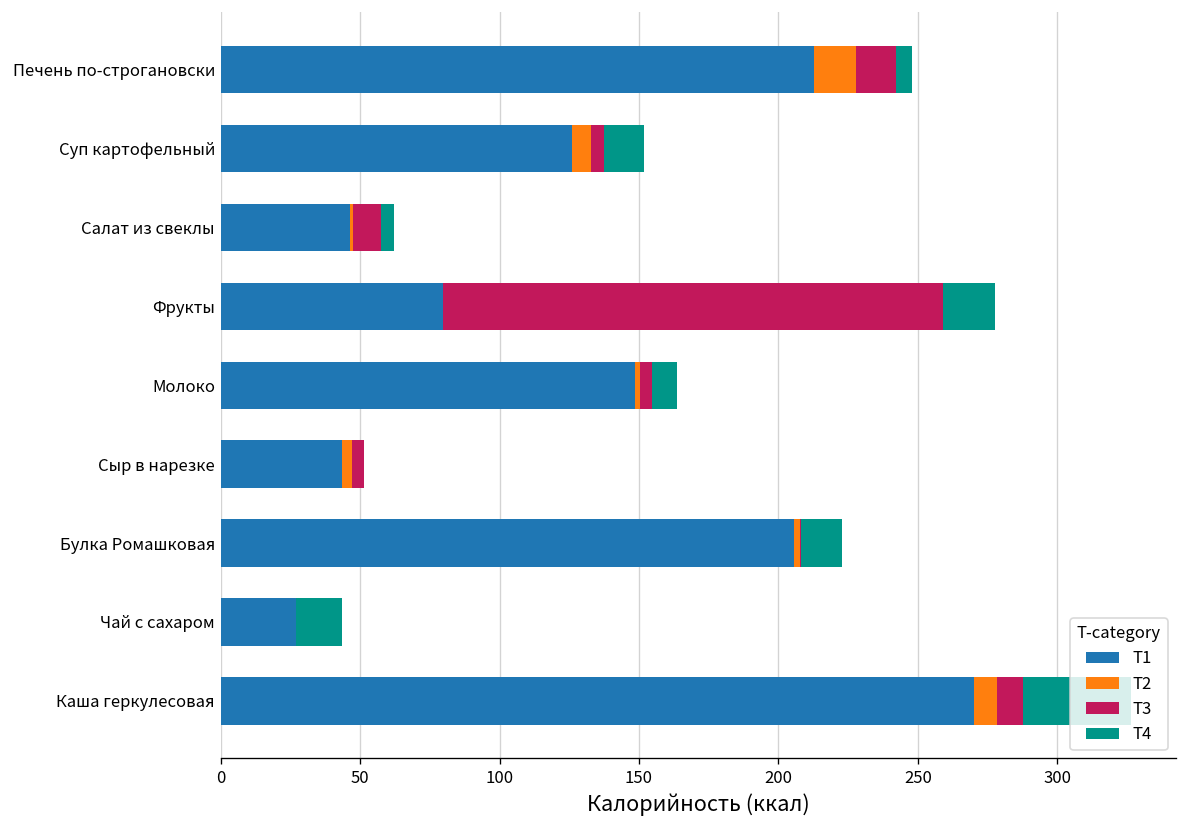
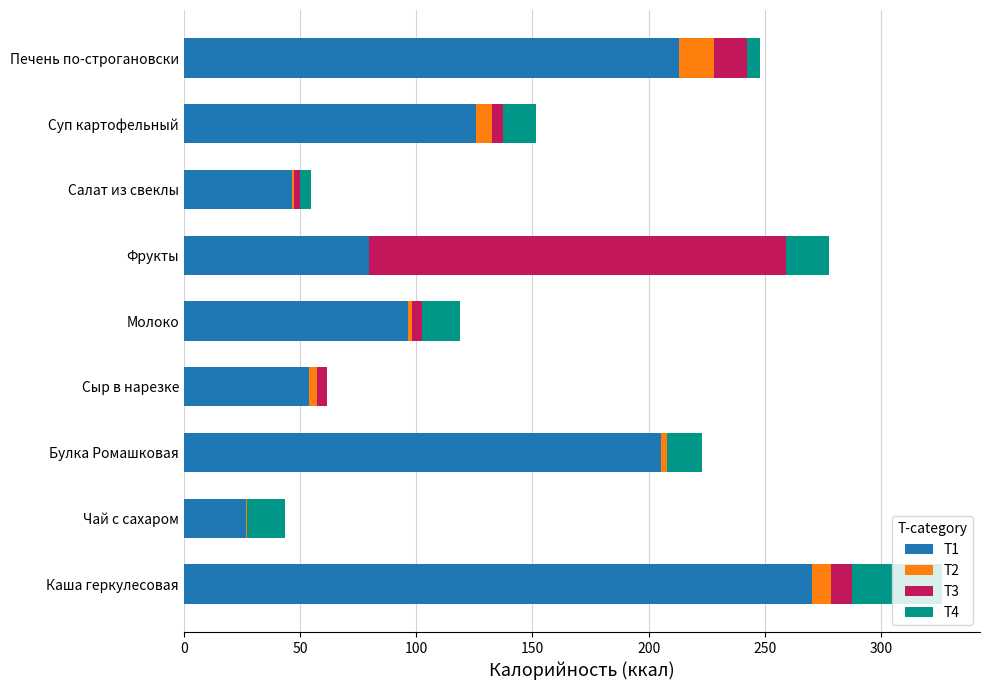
T3, Салат из свеклы: 10 -> 3
T1, Молоко: 149 -> 96
T4, Молоко: 9 -> 16
T1, Сыр в нарезке: 44 -> 54
